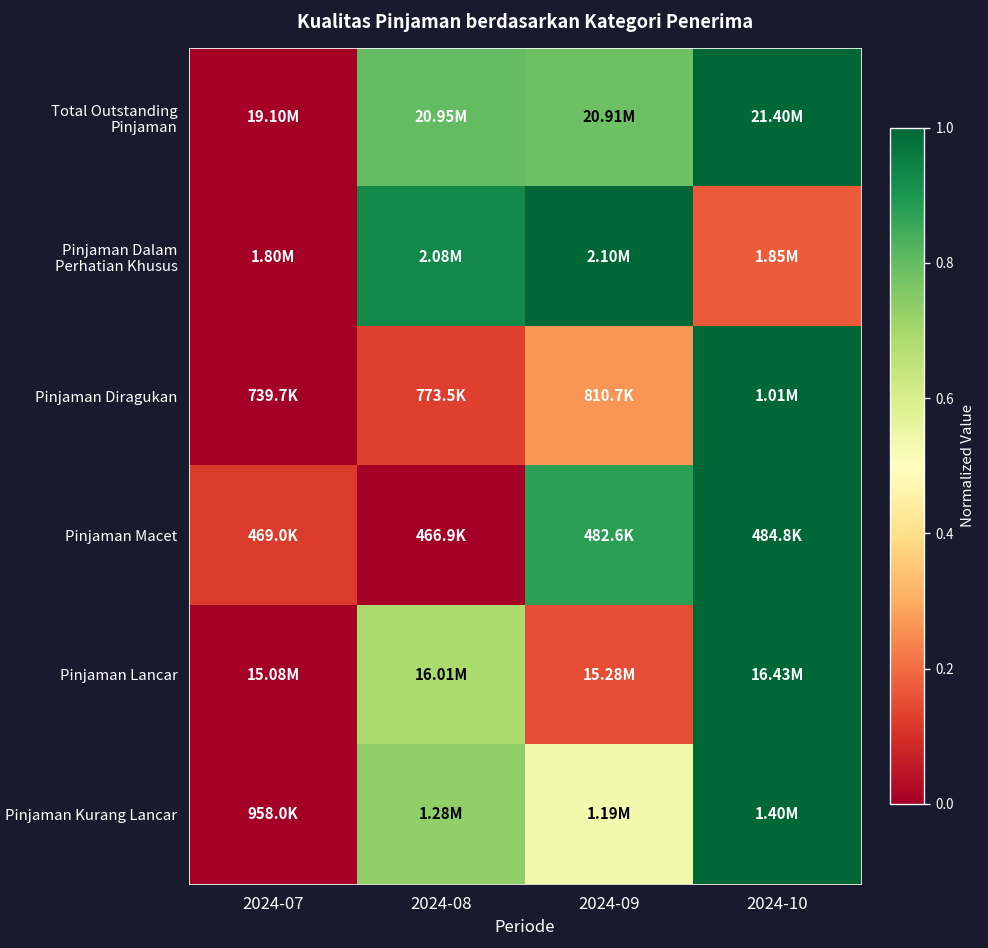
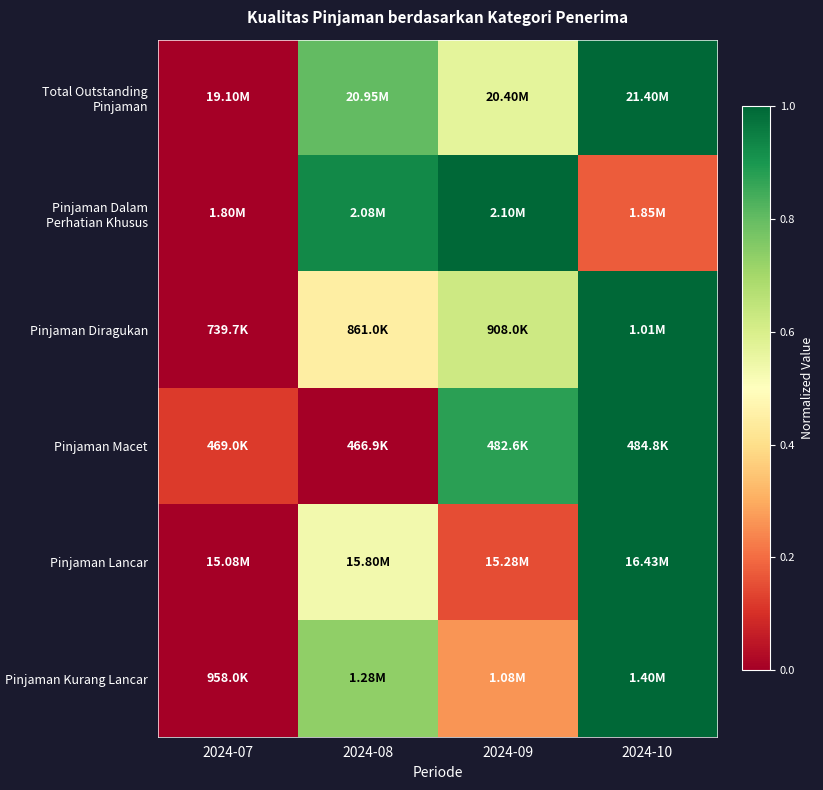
Total Outstanding Pinjaman, 2024-09: 20.91M -> 20.40M
Pinjaman Diragukan, 2024-08: 773.5K -> 861.0K
Pinjaman Diragukan, 2024-09: 810.7K -> 908.0K
Pinjaman Lancar, 2024-08: 16.01M -> 15.80M
Pinjaman Kurang Lancar, 2024-09: 1.19M -> 1.08M
